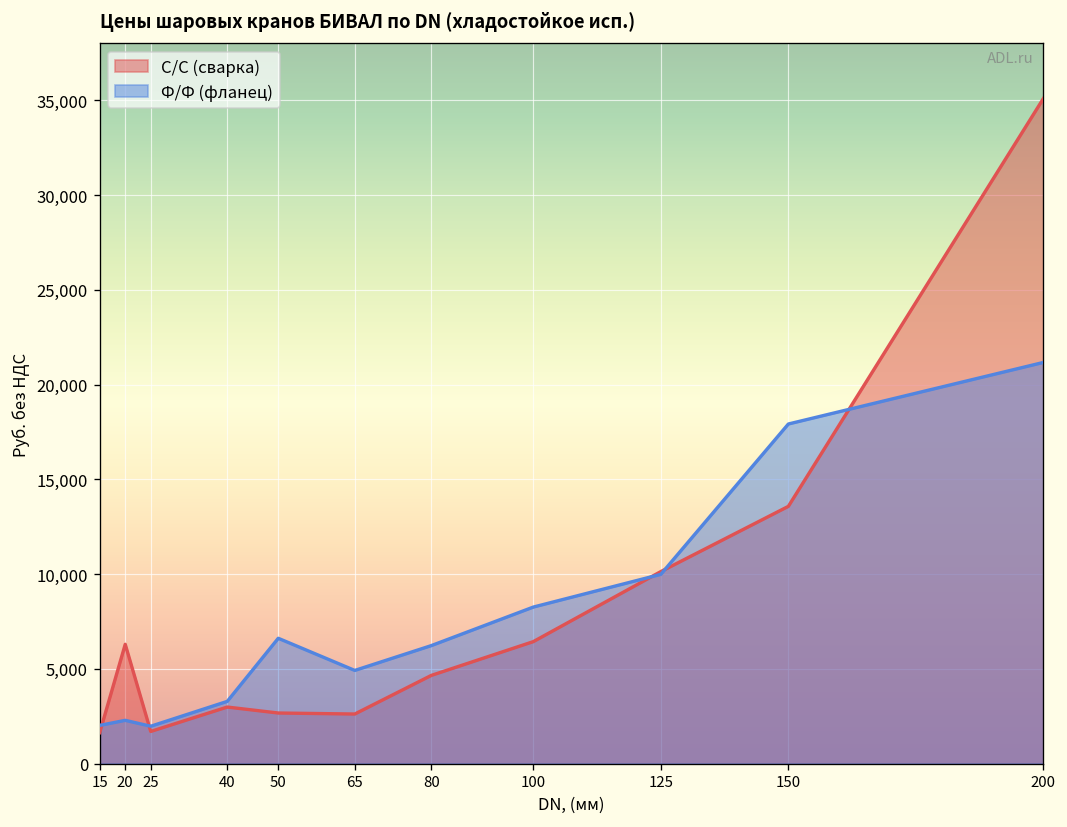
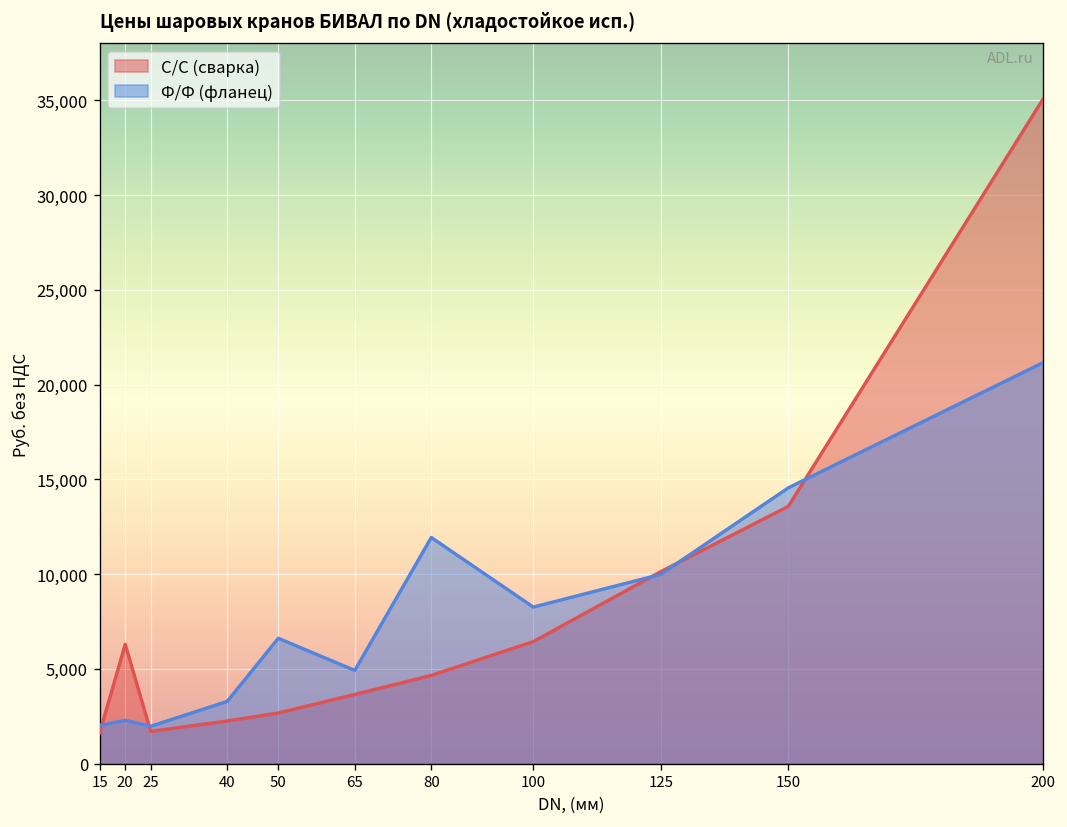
С/С (сварка), 40: 3,000 -> 2,200
С/С (сварка), 65: 2,600 -> 3,600
Ф/Ф (фланец), 80: 6,200 -> 11,900
Ф/Ф (фланец), 150: 17,900 -> 14,500
